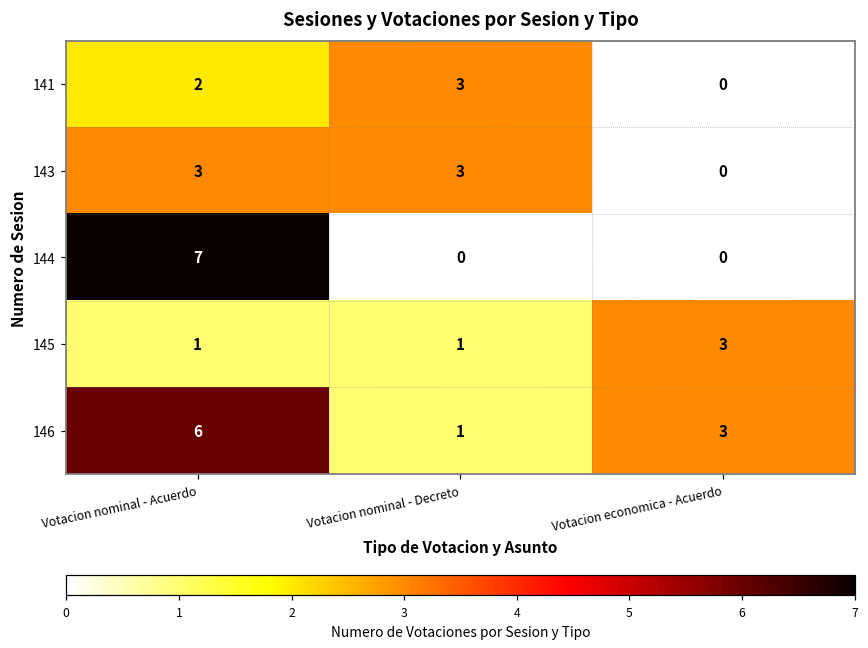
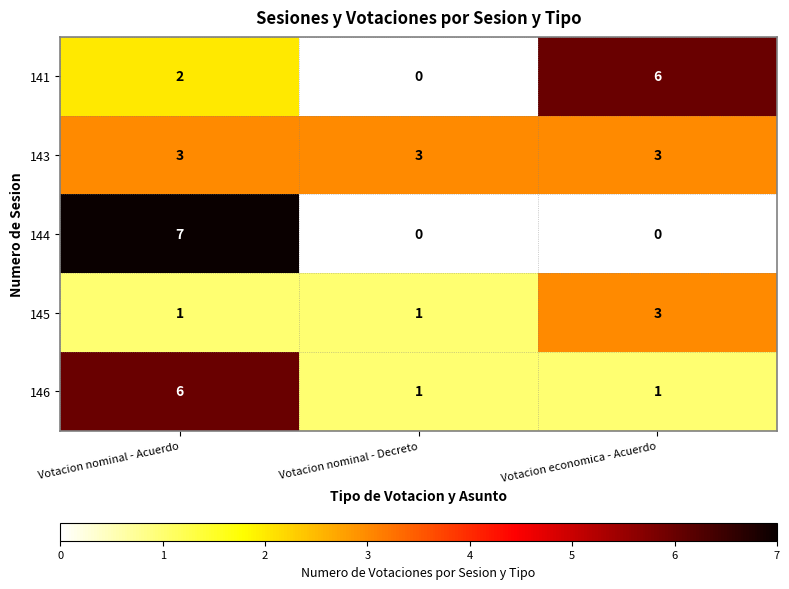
141, Votacion nominal - Decreto: 3 -> 0
141, Votacion economica - Acuerdo: 0 -> 6
143, Votacion economica - Acuerdo: 0 -> 3
146, Votacion economica - Acuerdo: 3 -> 1
